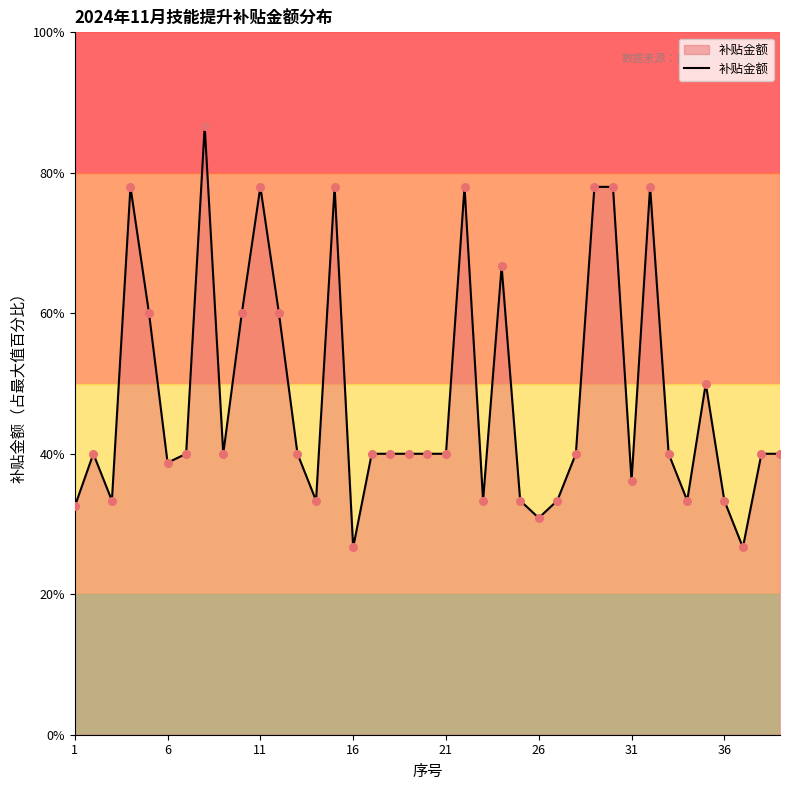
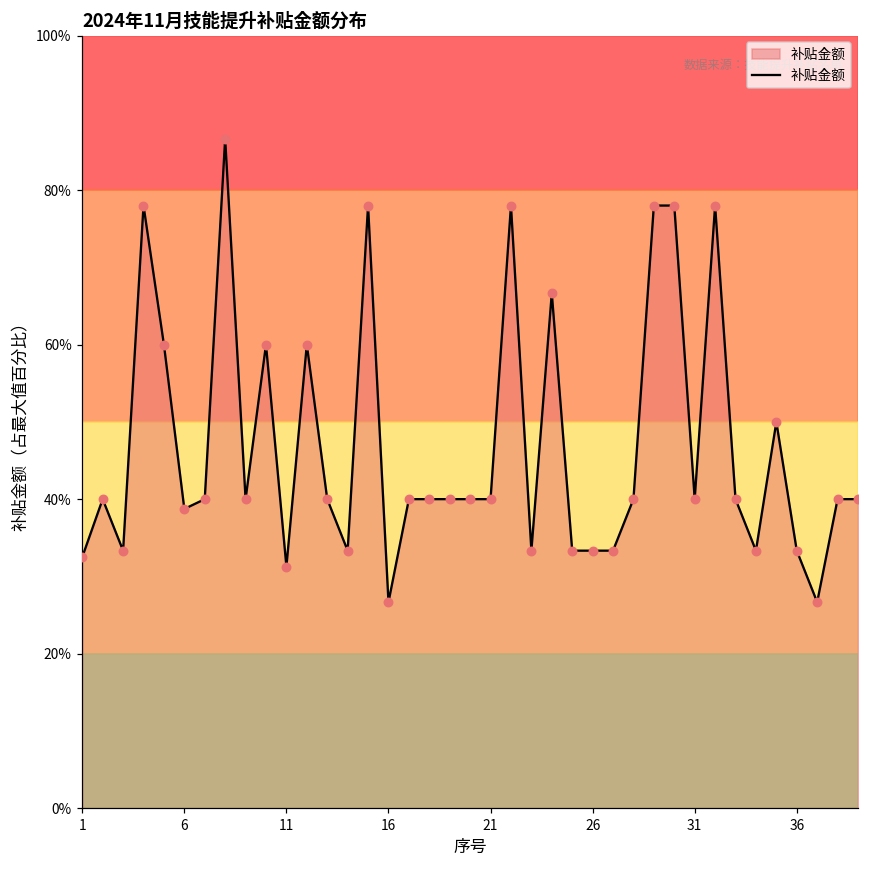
11: 78% -> 31%
26: 31% -> 33%
31: 36% -> 40%
